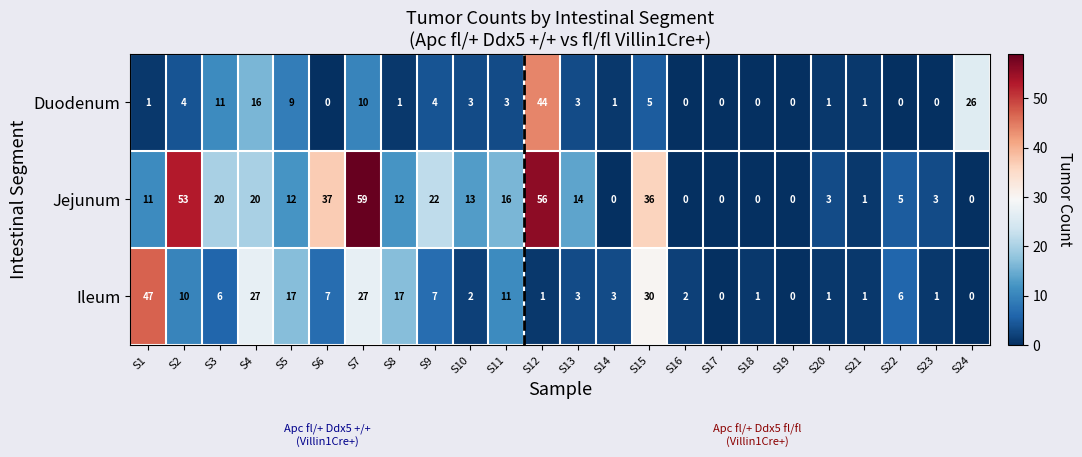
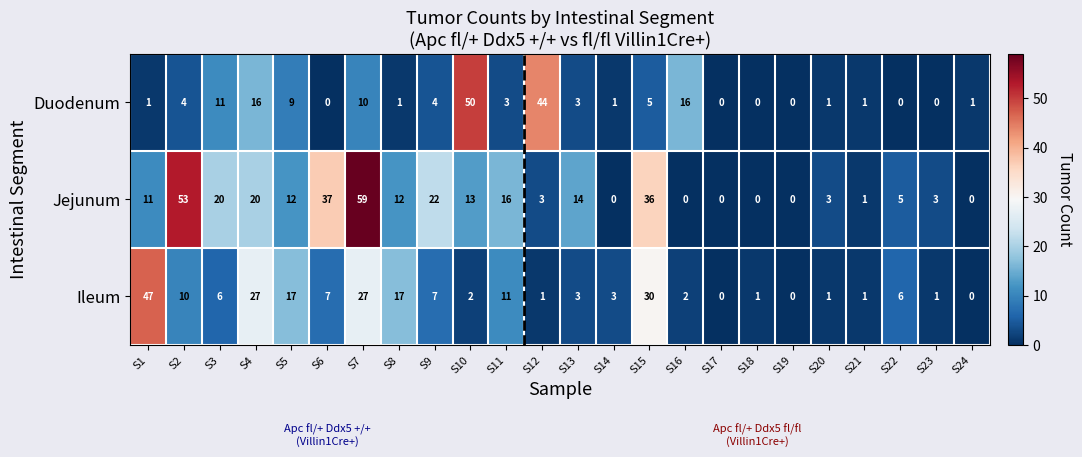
Duodenum, S10: 3 -> 50
Duodenum, S16: 0 -> 16
Duodenum, S24: 26 -> 1
Jejunum, S12: 56 -> 3
